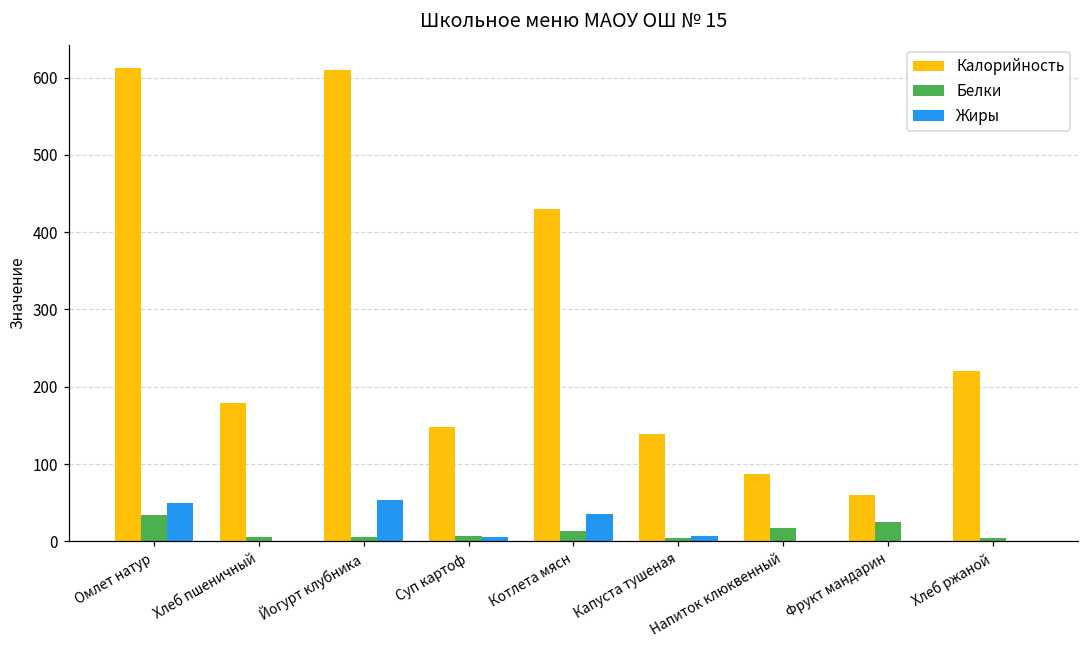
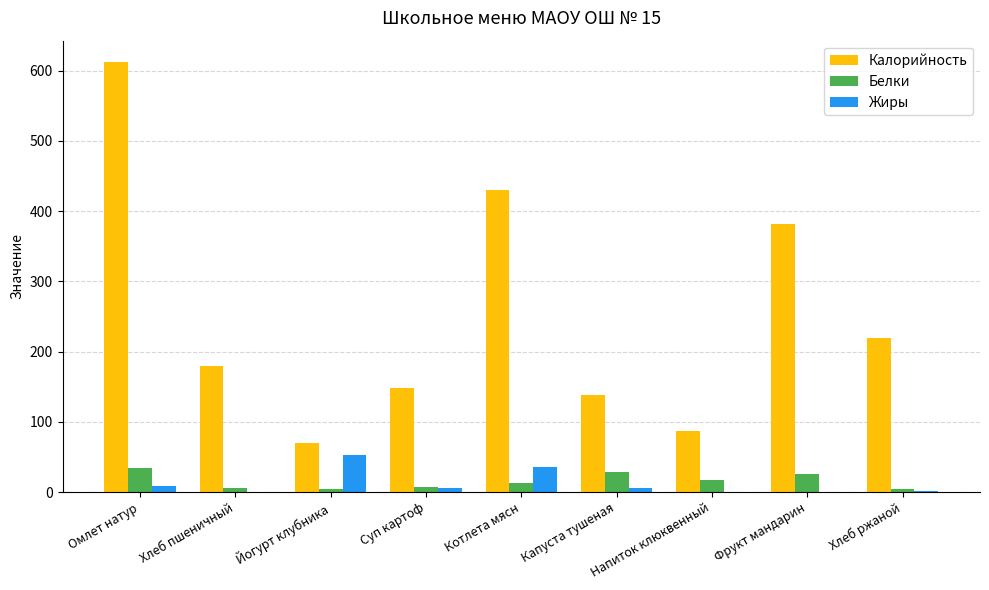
Жиры, Омлет натур: 50 -> 10
Калорийность, Йогурт клубника: 610 -> 70
Белки, Капуста тушеная: 0 -> 30
Калорийность, Фрукт мандарин: 60 -> 380
